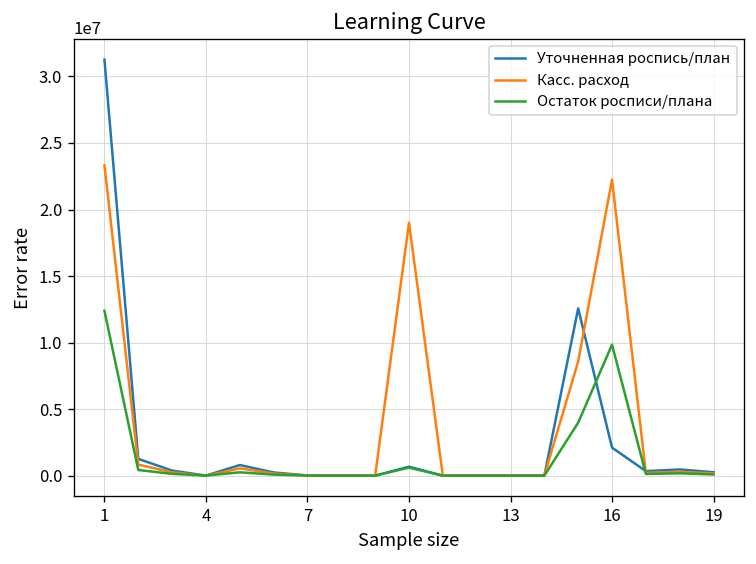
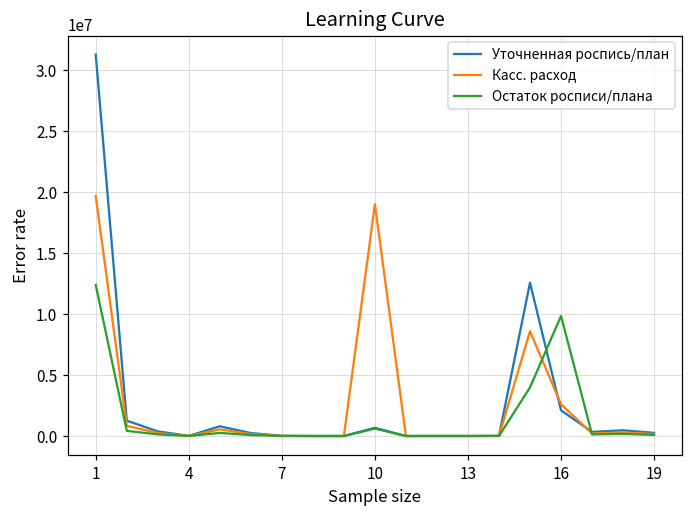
Касс. расход, 1: 23300000 -> 19700000
Касс. расход, 16: 22200000 -> 2600000
